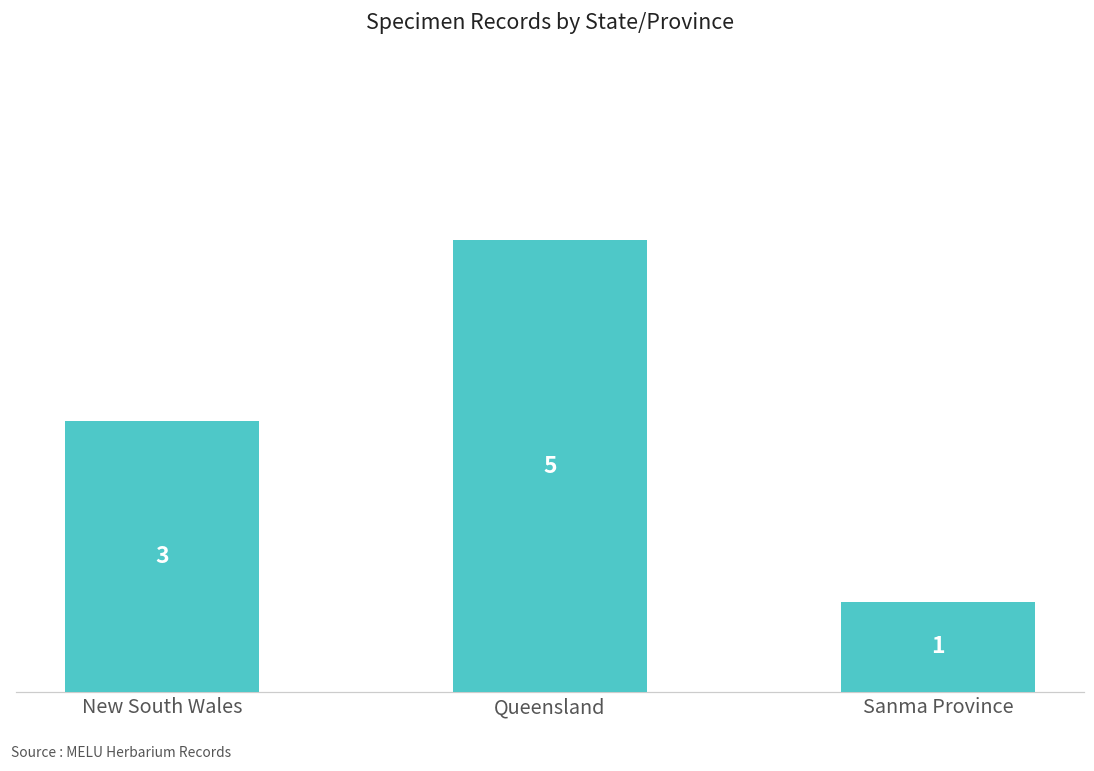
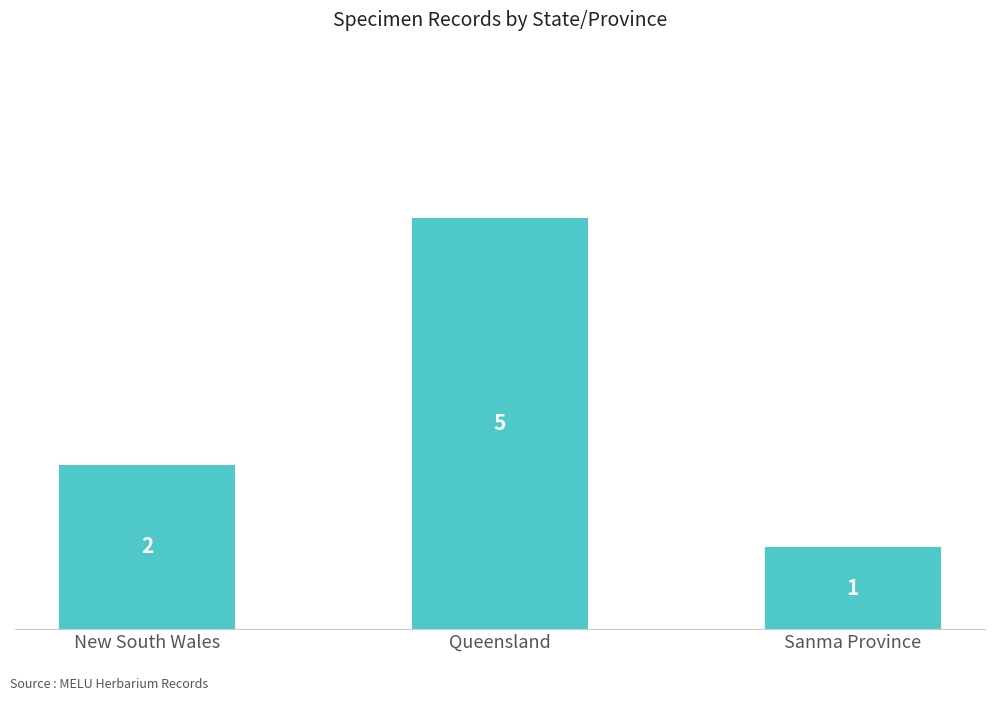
New South Wales: 3 -> 2
